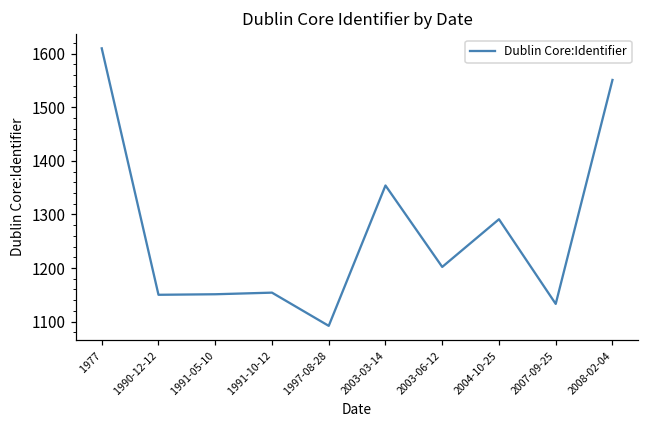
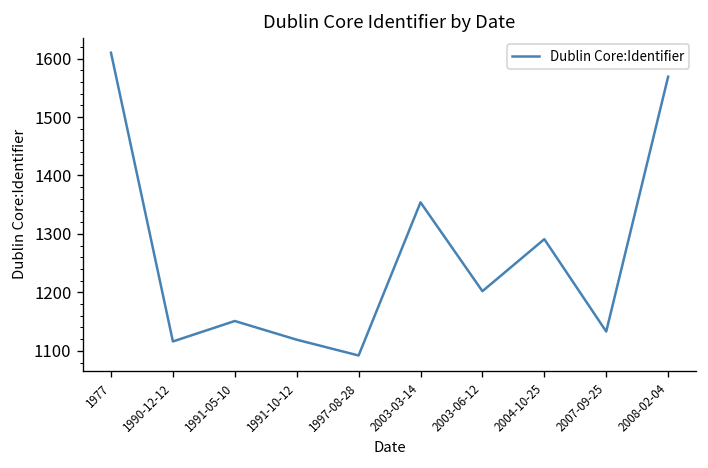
1990-12-12: 1150 -> 1120
1991-10-12: 1150 -> 1120
2008-02-04: 1550 -> 1570
